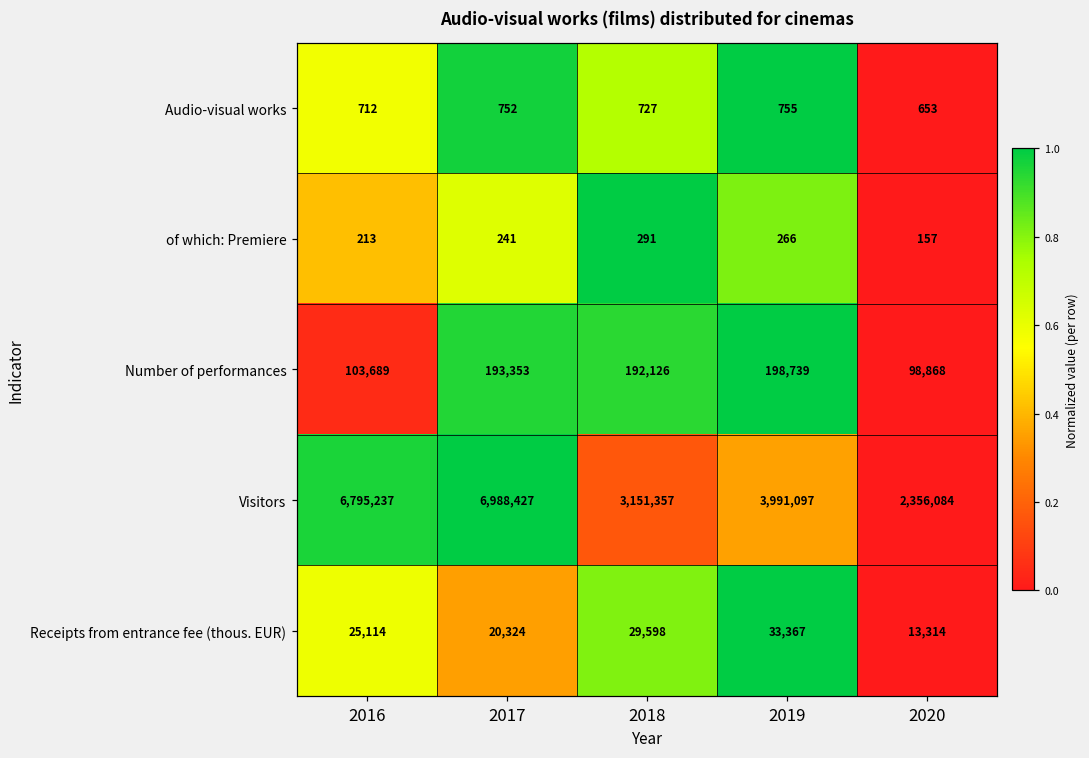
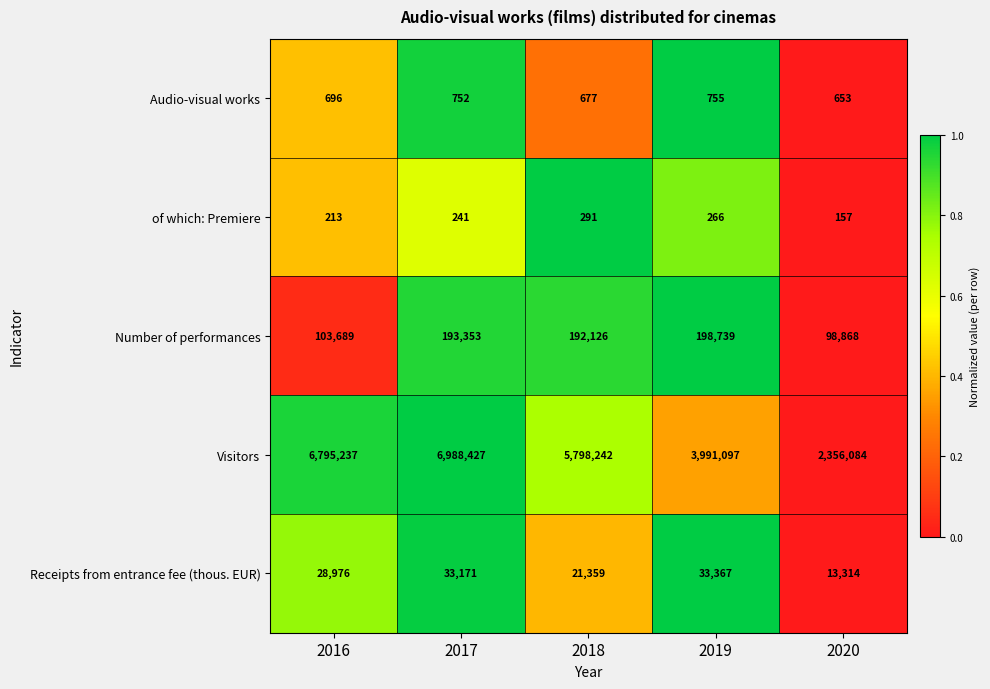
Audio-visual works, 2016: 712 -> 696
Audio-visual works, 2018: 727 -> 677
Visitors, 2018: 3,151,357 -> 5,798,242
Receipts from entrance fee (thous. EUR), 2016: 25,114 -> 28,976
Receipts from entrance fee (thous. EUR), 2017: 20,324 -> 33,171
Receipts from entrance fee (thous. EUR), 2018: 29,598 -> 21,359
